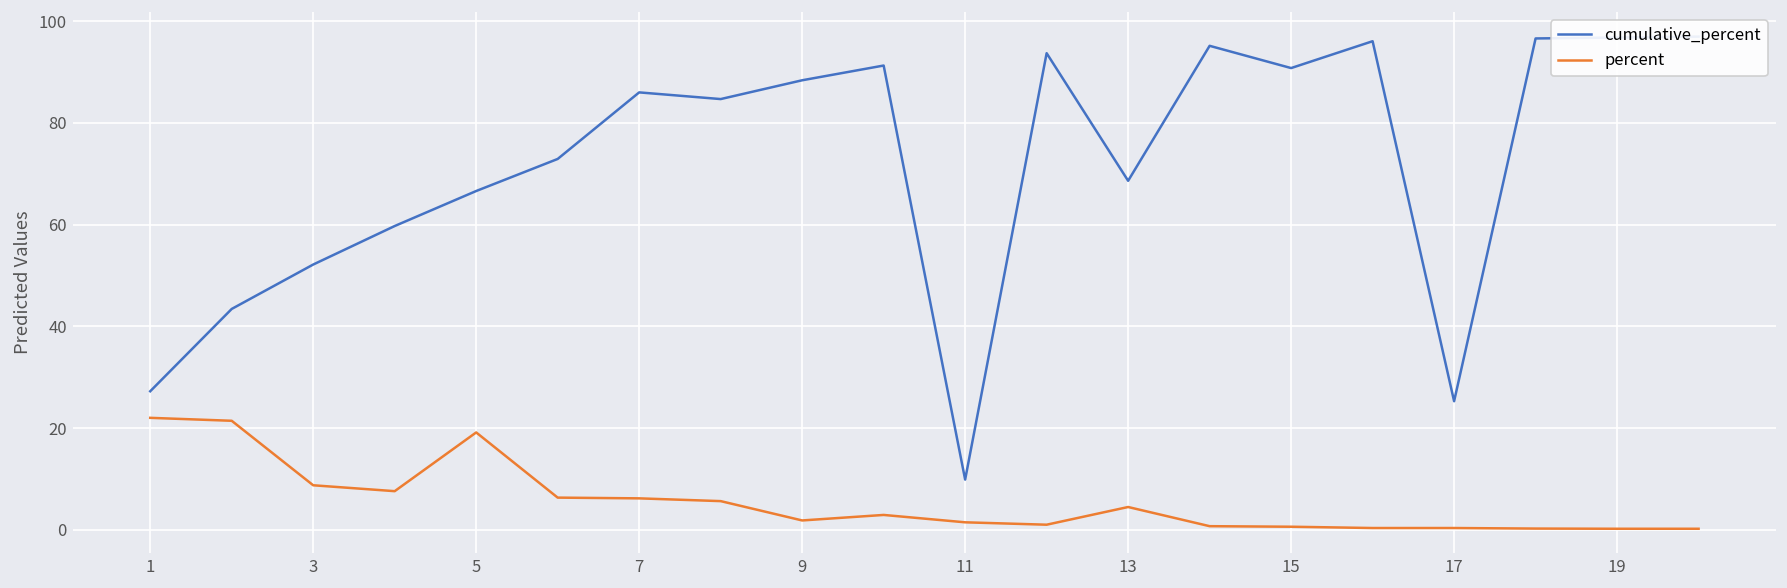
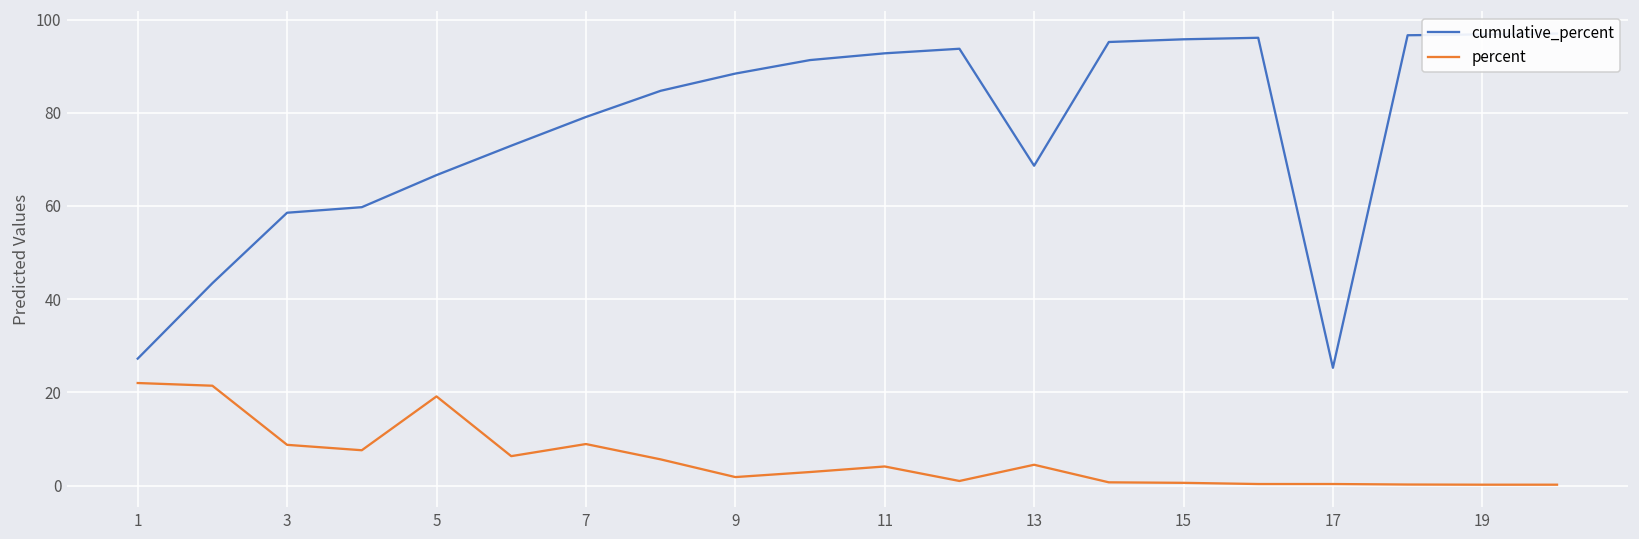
cumulative_percent, 3: 52 -> 59
cumulative_percent, 7: 86 -> 79
percent, 7: 6 -> 9
cumulative_percent, 11: 10 -> 93
percent, 11: 1 -> 4
cumulative_percent, 15: 91 -> 96
